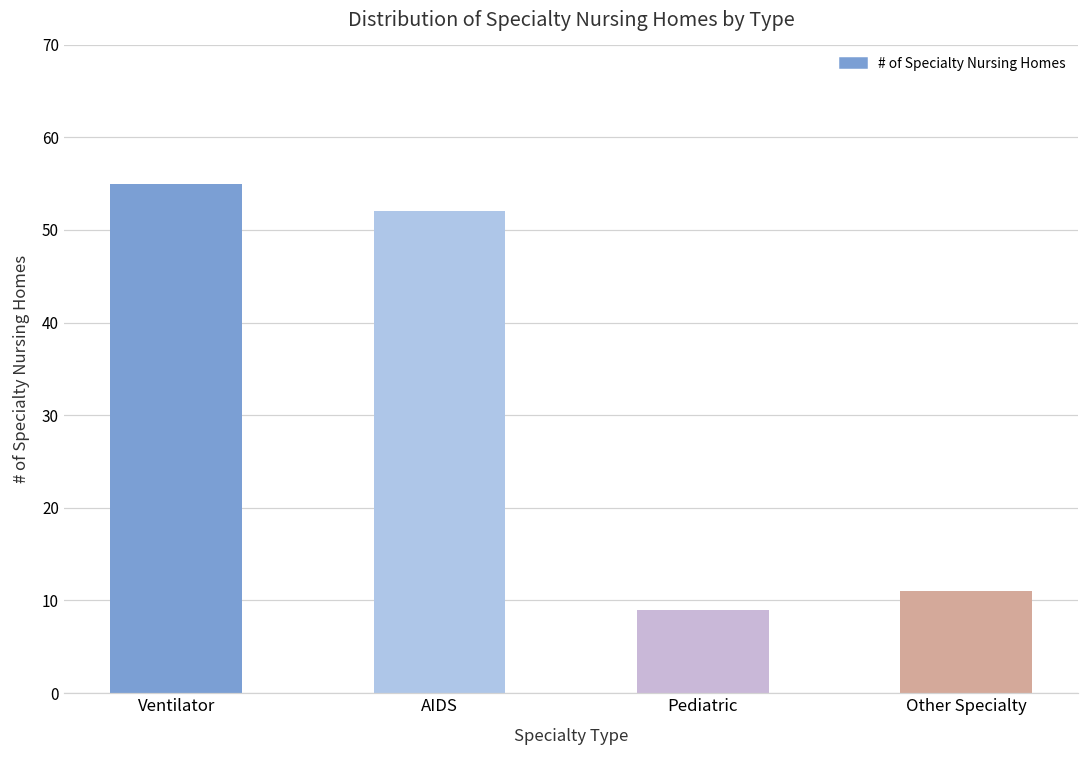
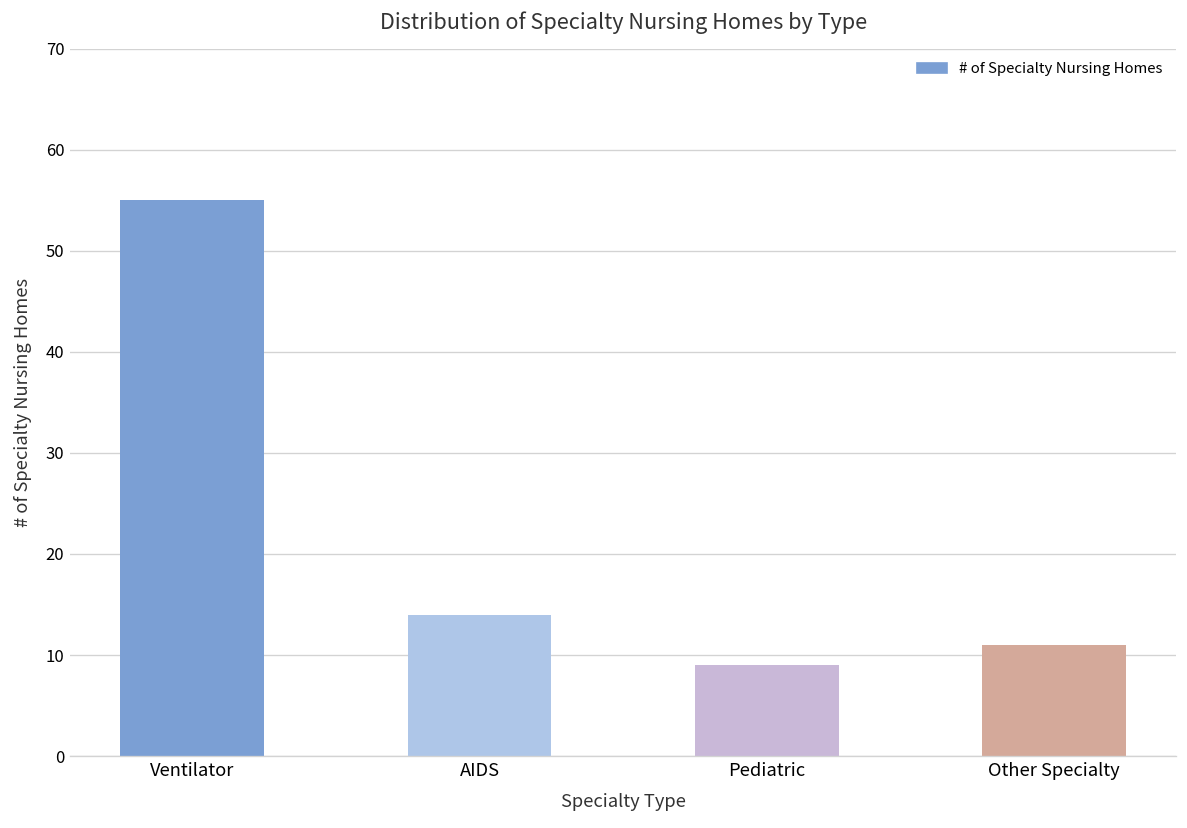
AIDS: 52 -> 14
